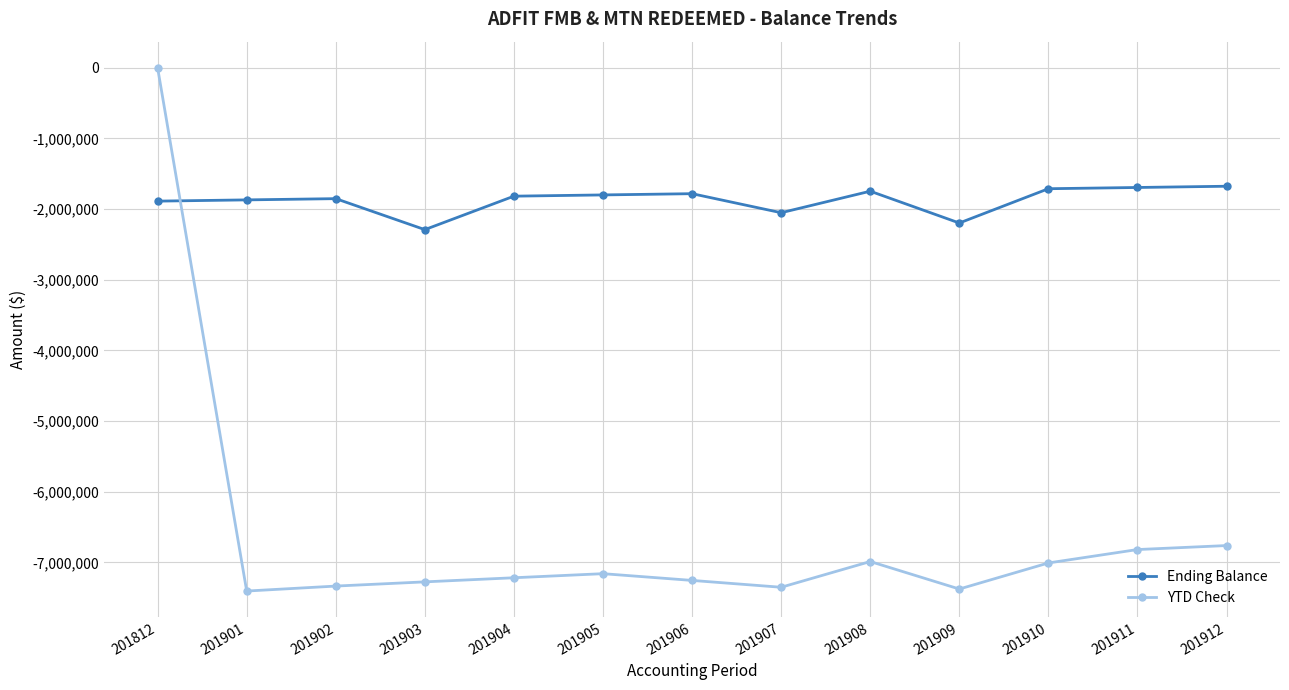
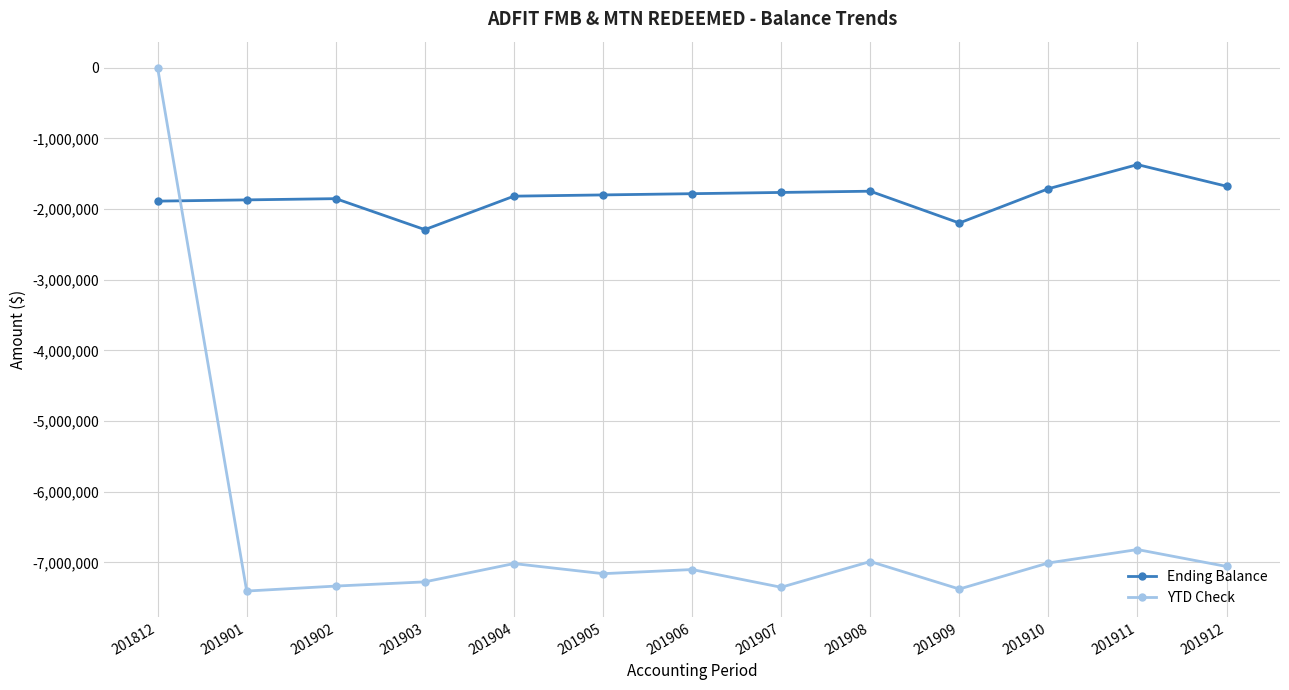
YTD Check, 201904: -7,200,000 -> -7,000,000
YTD Check, 201906: -7,300,000 -> -7,100,000
Ending Balance, 201907: -2,100,000 -> -1,800,000
Ending Balance, 201911: -1,700,000 -> -1,400,000
YTD Check, 201912: -6,800,000 -> -7,100,000
